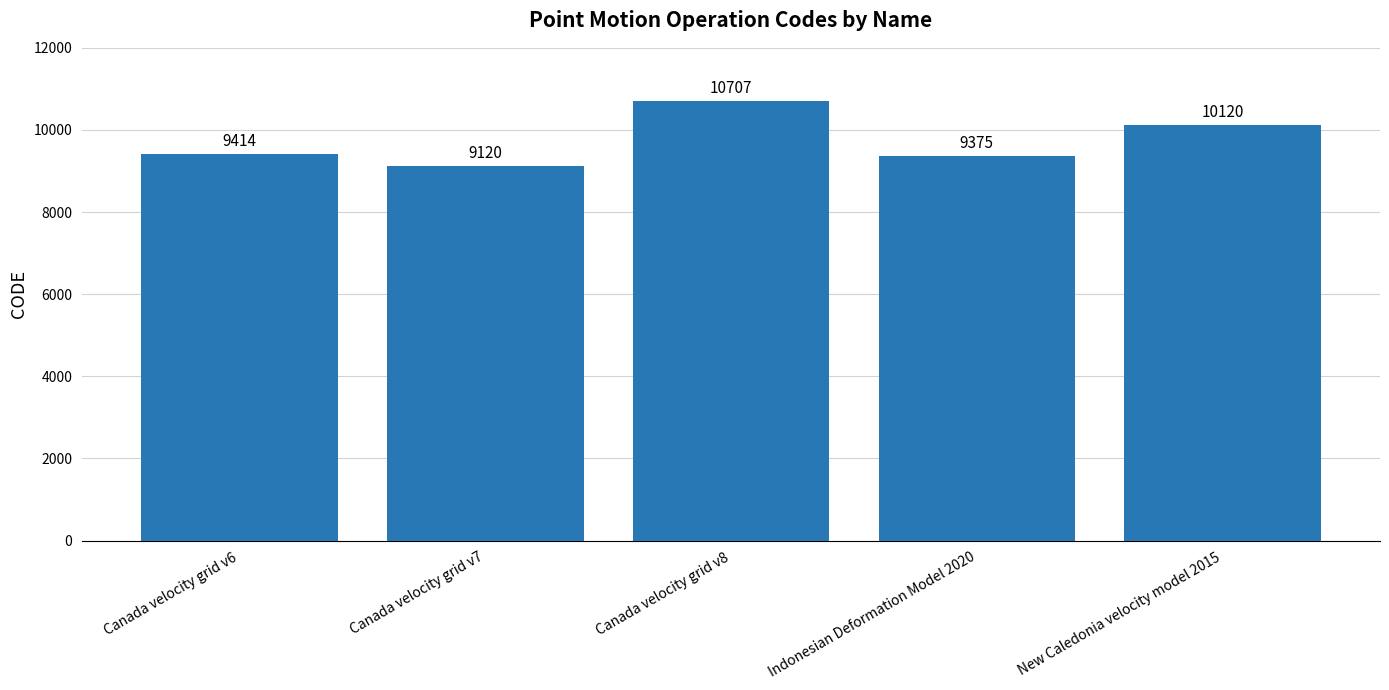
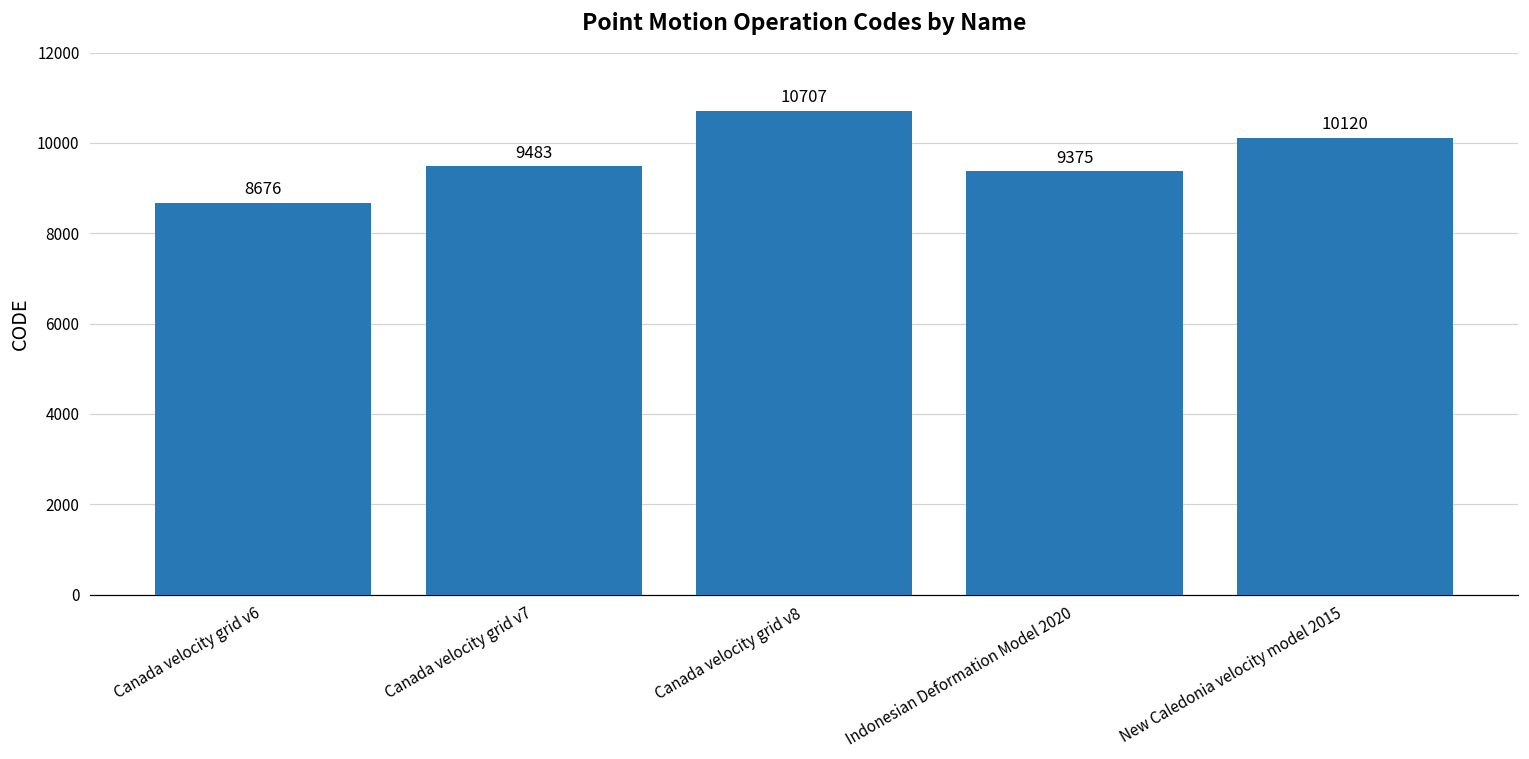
Canada velocity grid v6: 9414 -> 8676
Canada velocity grid v7: 9120 -> 9483
